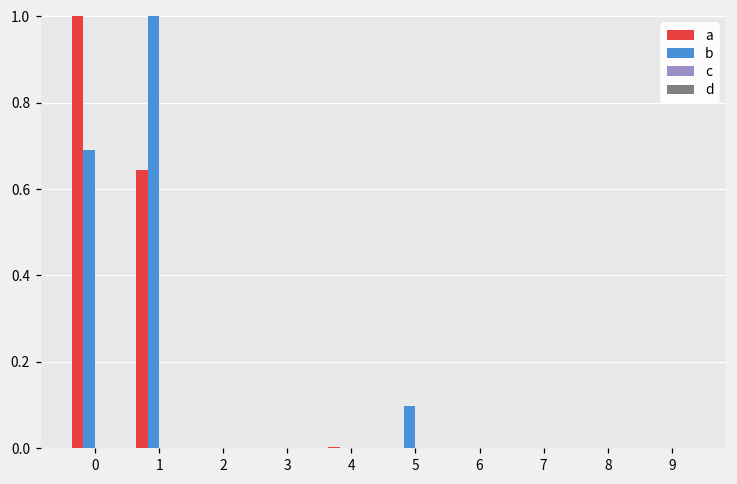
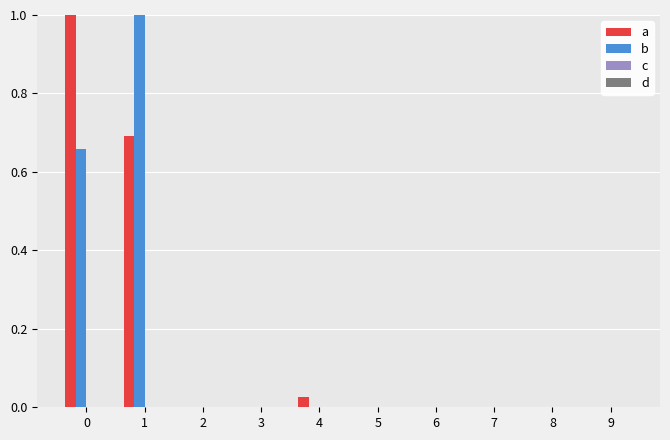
b, 0: 0.69 -> 0.66
a, 1: 0.64 -> 0.69
a, 4: 0.00 -> 0.03
b, 5: 0.10 -> 0.00
